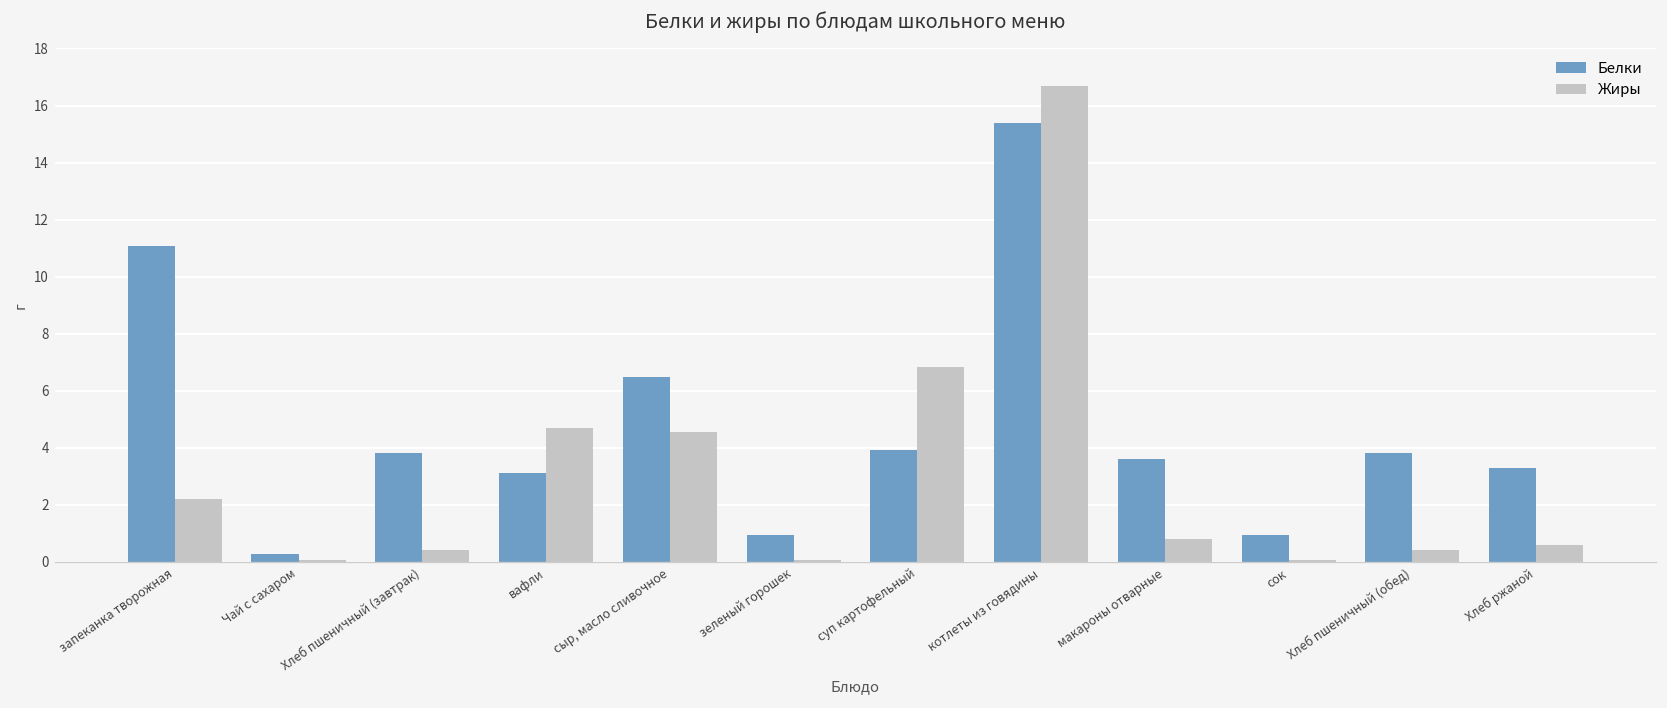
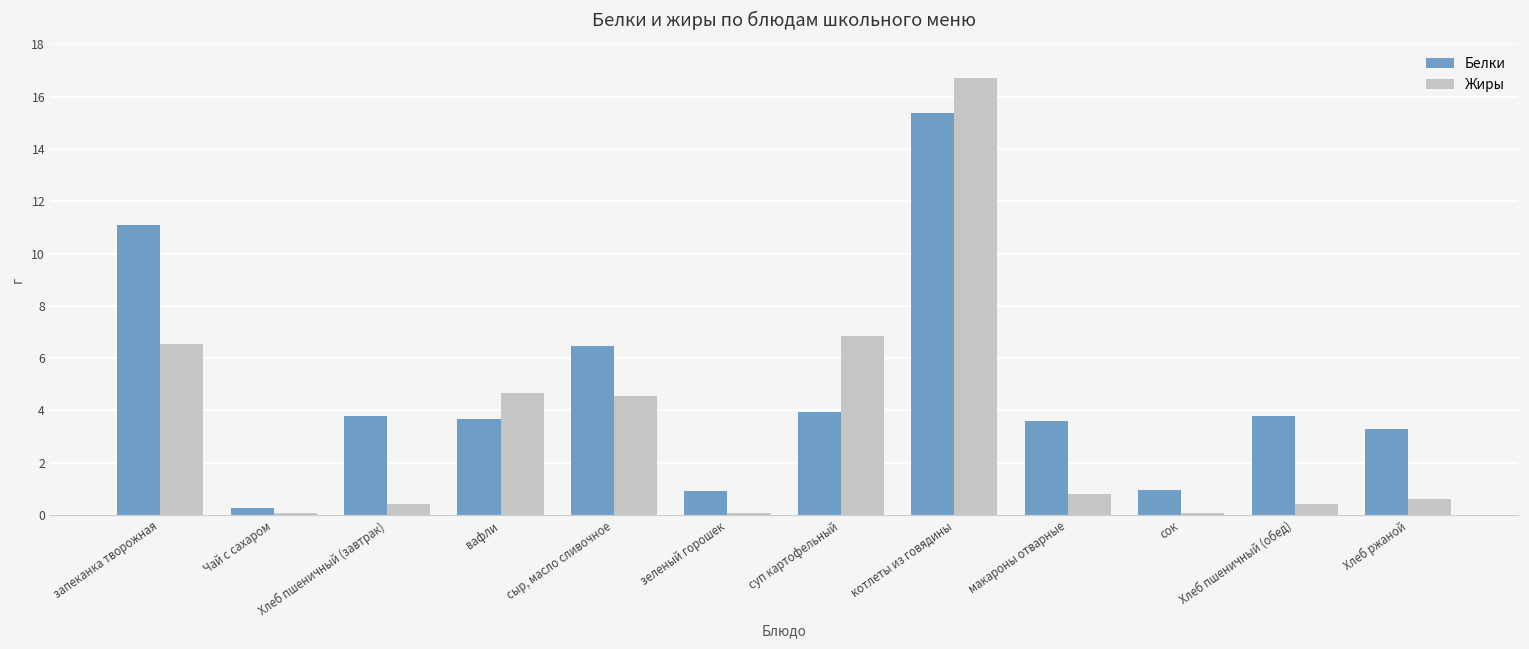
Жиры, запеканка творожная: 2.2 -> 6.5
Белки, вафли: 3.1 -> 3.7
